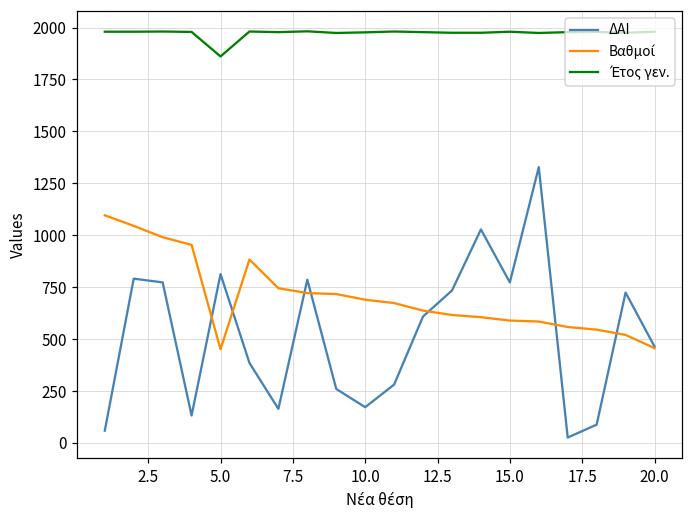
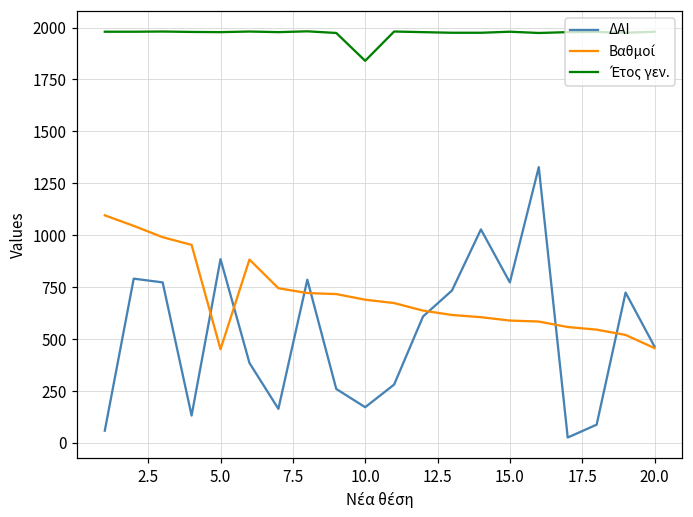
ΔΑΙ, 5.0: 810 -> 890
Έτος γεν., 5.0: 1860 -> 1980
Έτος γεν., 10.0: 1980 -> 1840
